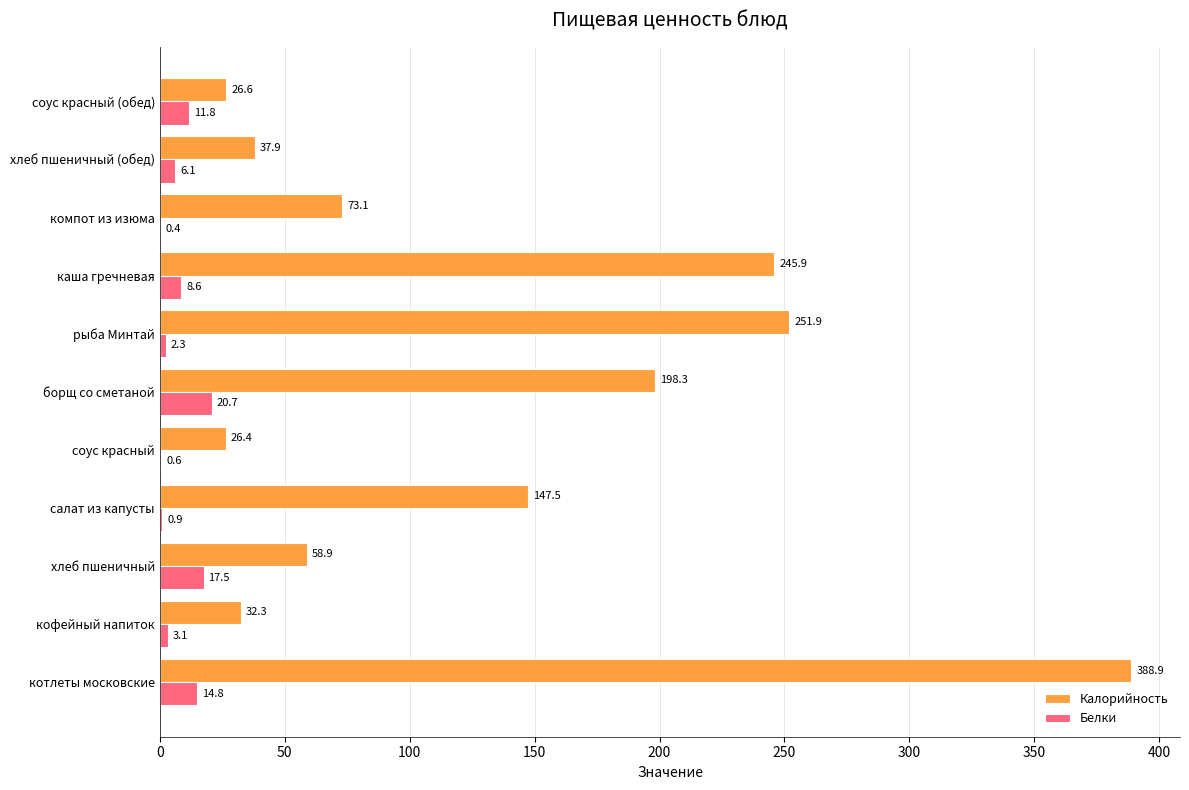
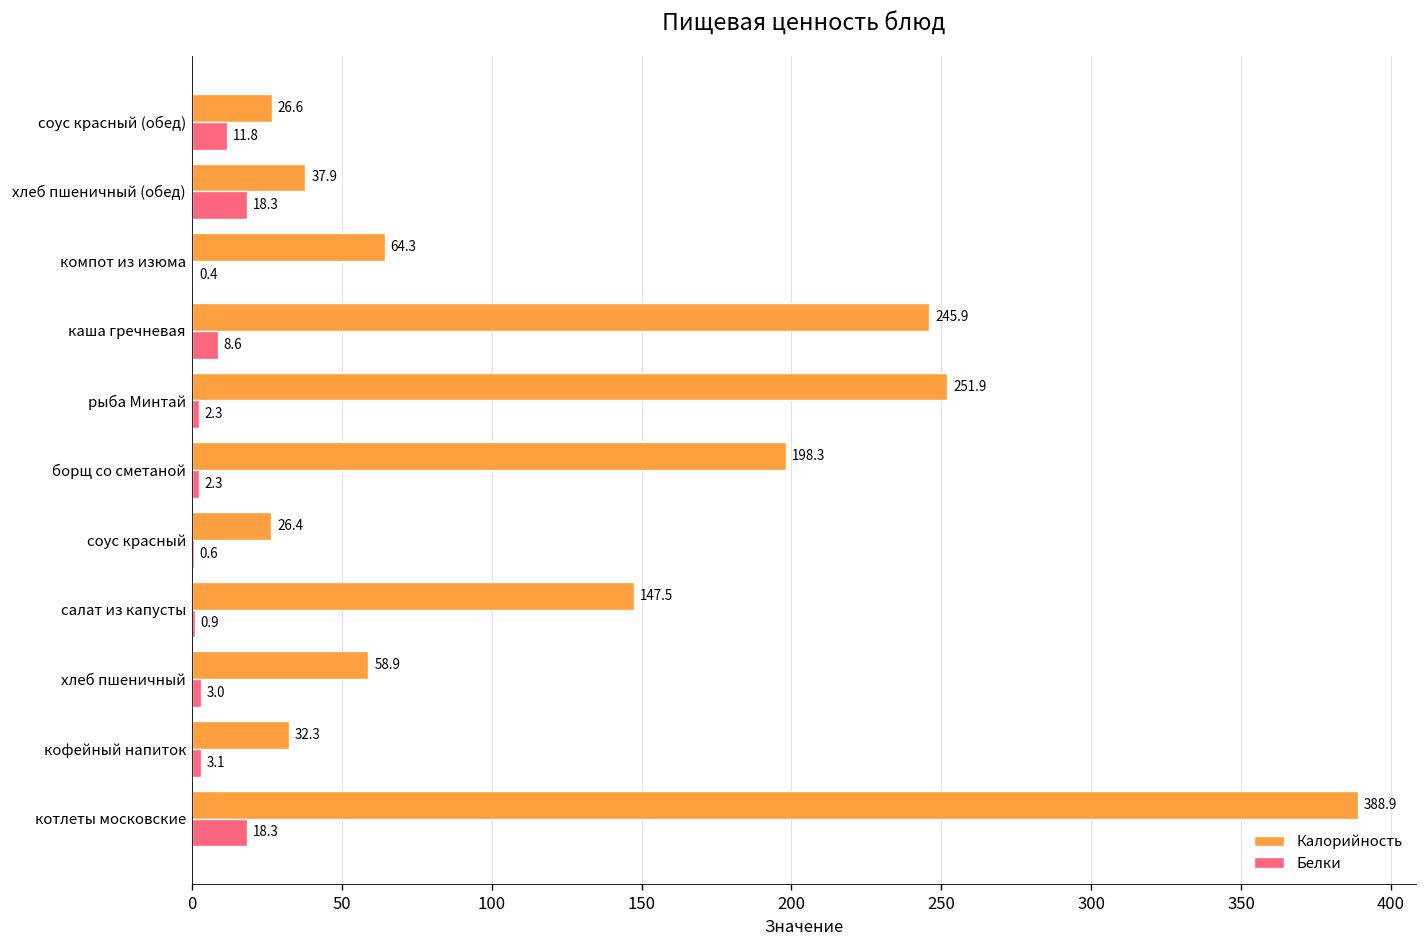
Белки, хлеб пшеничный (обед): 6.1 -> 18.3
Калорийность, компот из изюма: 73.1 -> 64.3
Белки, борщ со сметаной: 20.7 -> 2.3
Белки, хлеб пшеничный: 17.5 -> 3.0
Белки, котлеты московские: 14.8 -> 18.3
